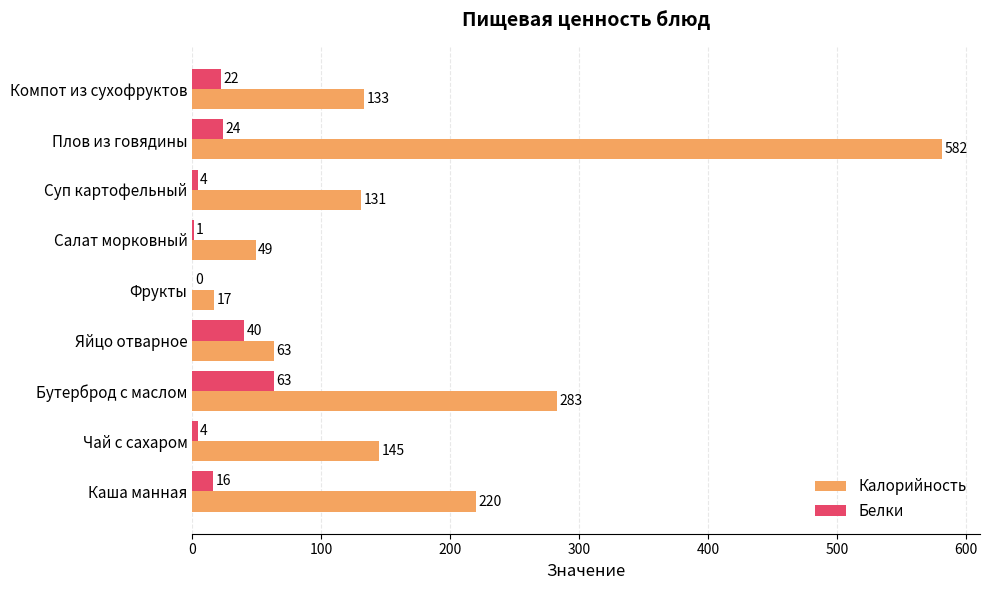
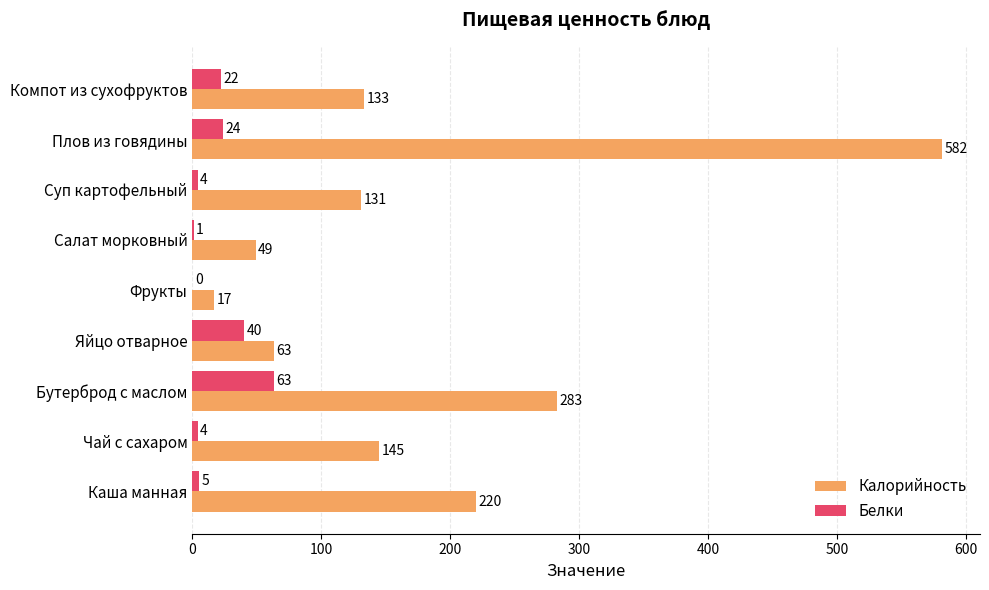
Белки, Каша манная: 16 -> 5
